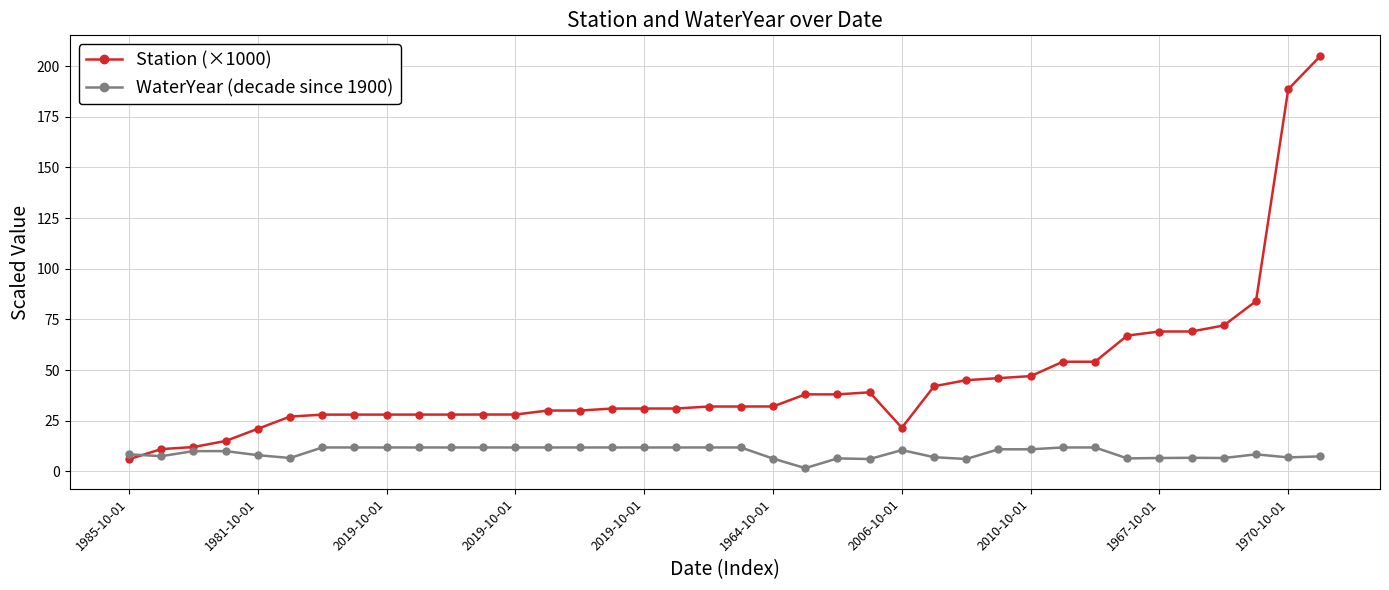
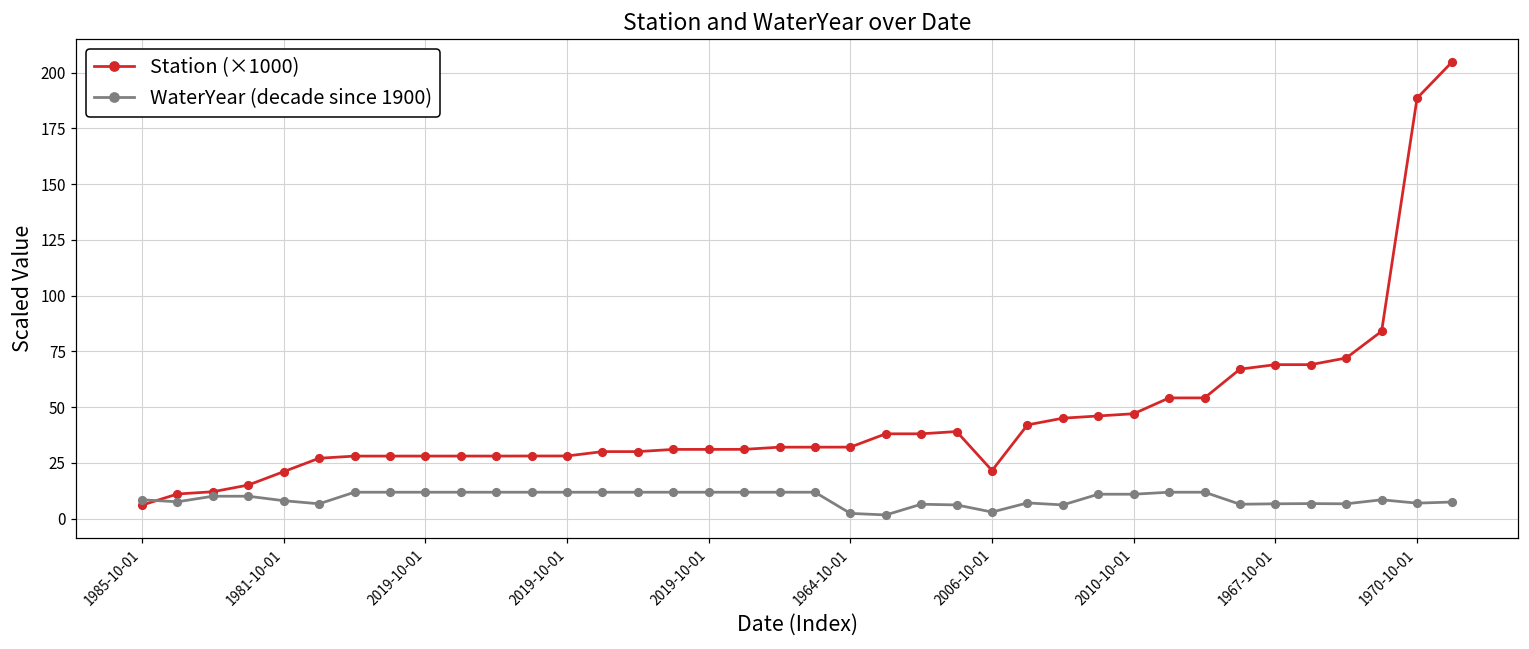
WaterYear (decade since 1900), 1964-10-01: 6 -> 2
WaterYear (decade since 1900), 2006-10-01: 11 -> 3
